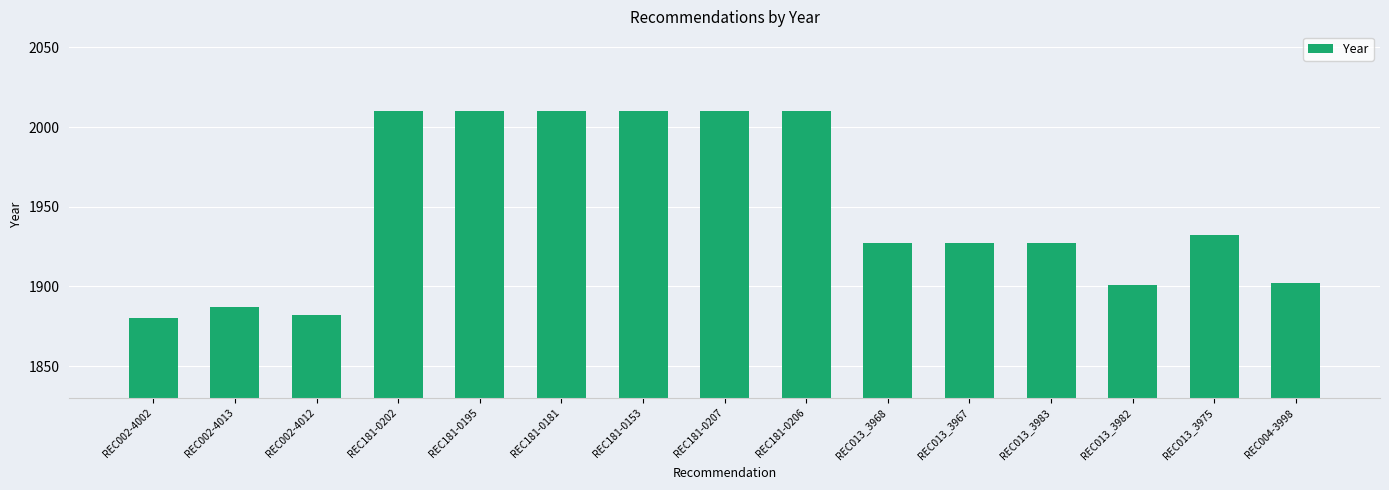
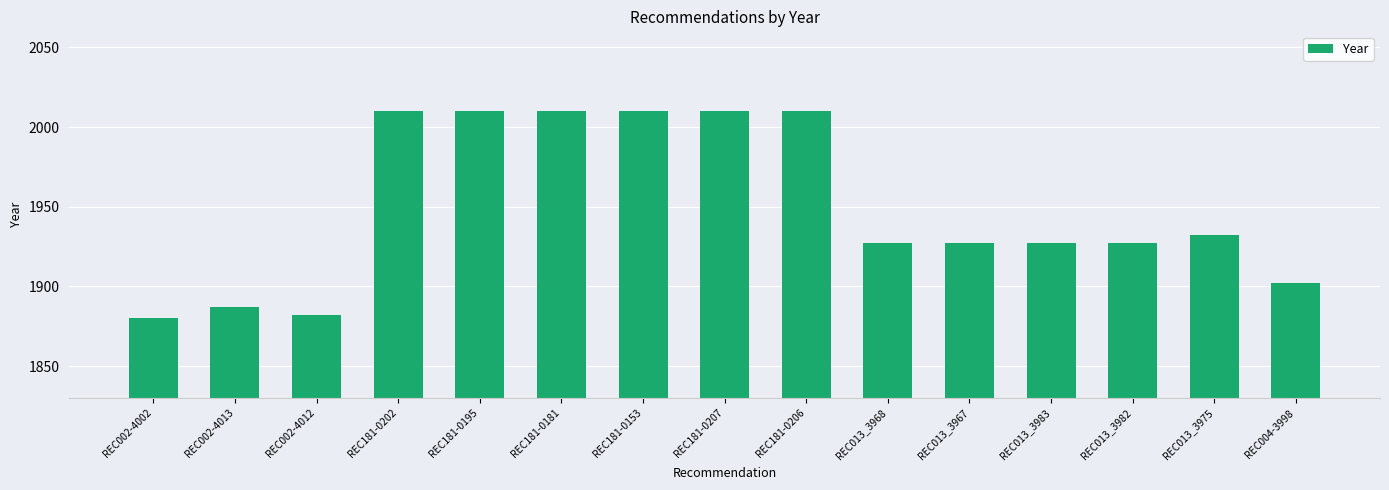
REC013_3982: 1901 -> 1927
